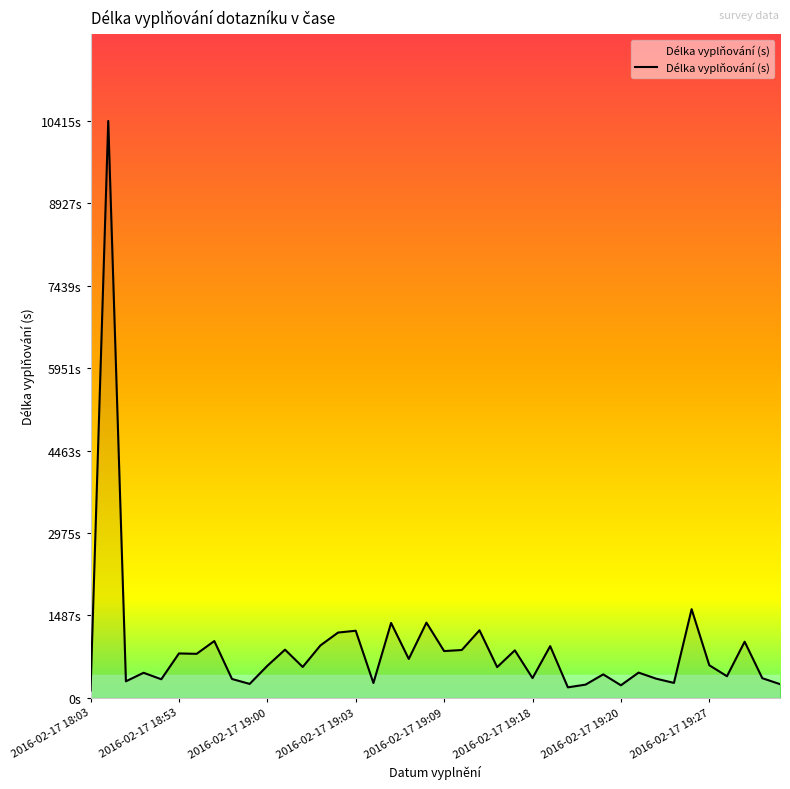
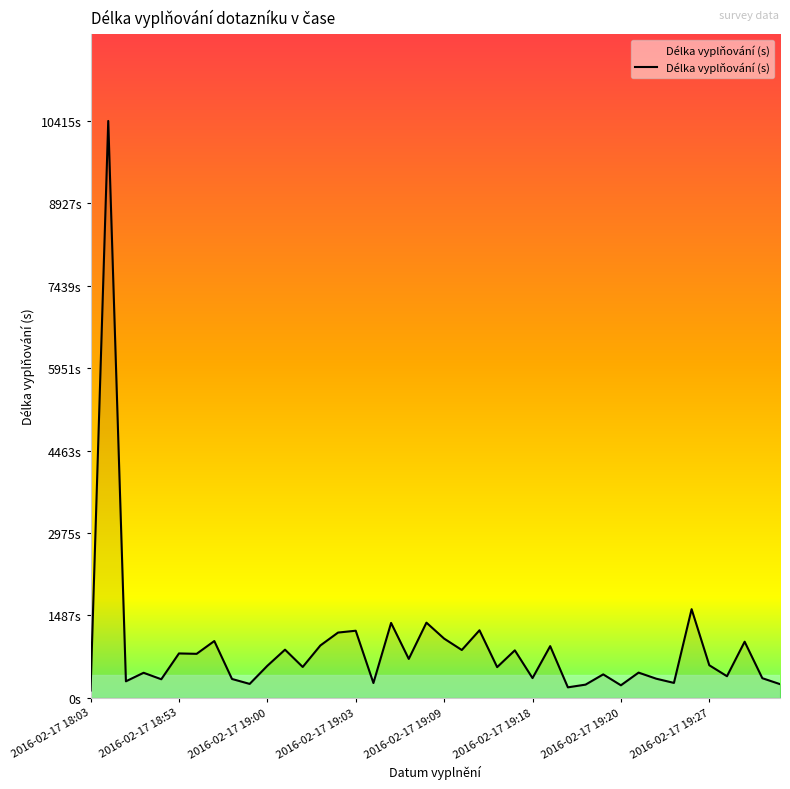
2016-02-17 19:09: 800s -> 1100s
